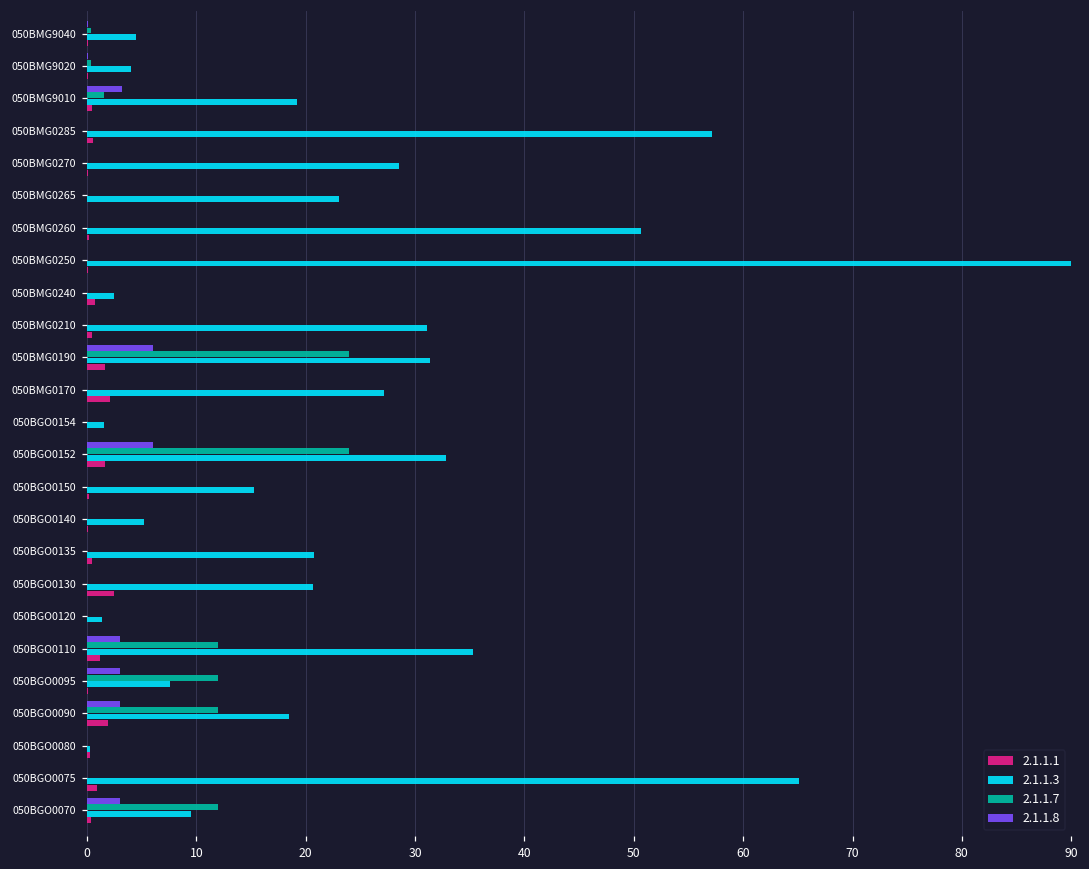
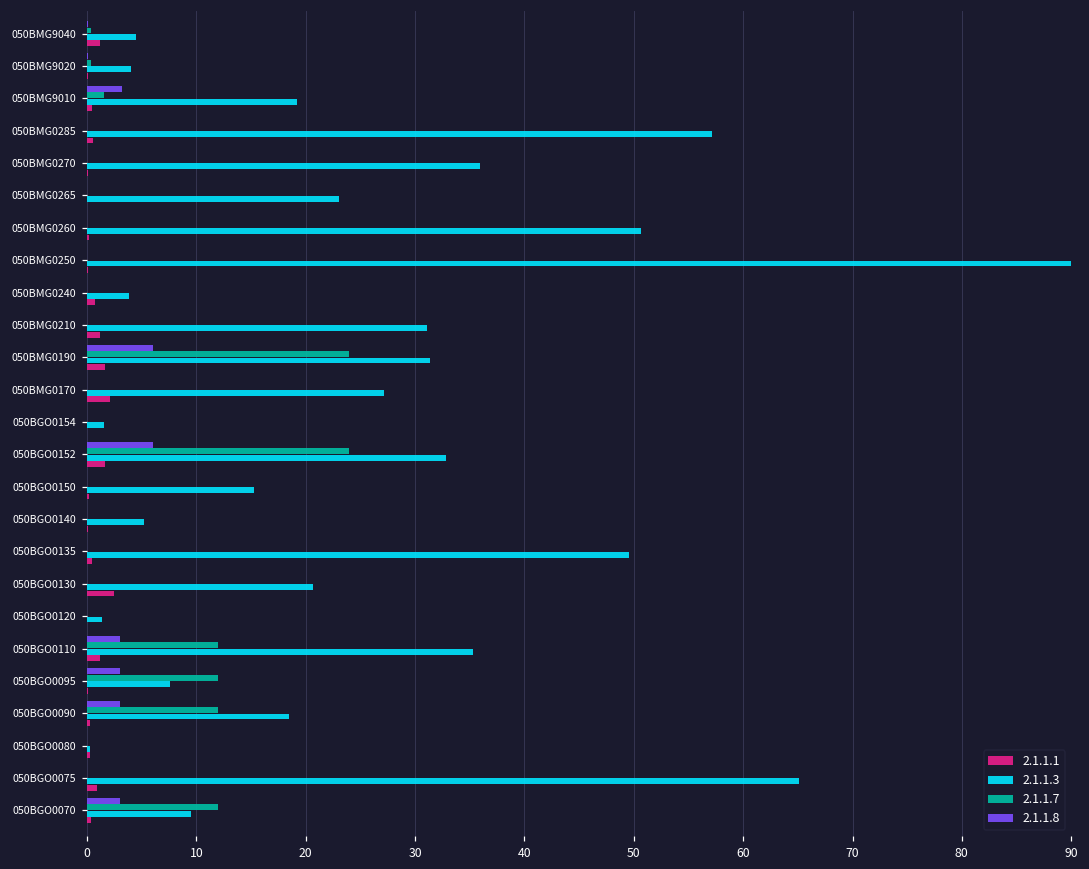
2.1.1.1, 050BMG9040: 0 -> 1
2.1.1.3, 050BMG0270: 28 -> 36
2.1.1.3, 050BMG0240: 2 -> 4
2.1.1.1, 050BMG0210: 0 -> 1
2.1.1.3, 050BGO0135: 21 -> 50
2.1.1.1, 050BGO0090: 2 -> 0
